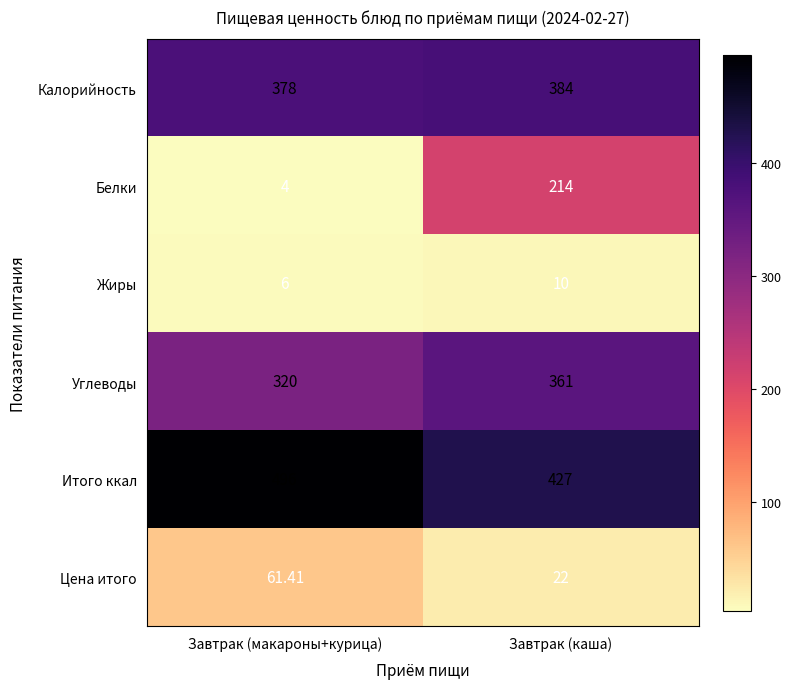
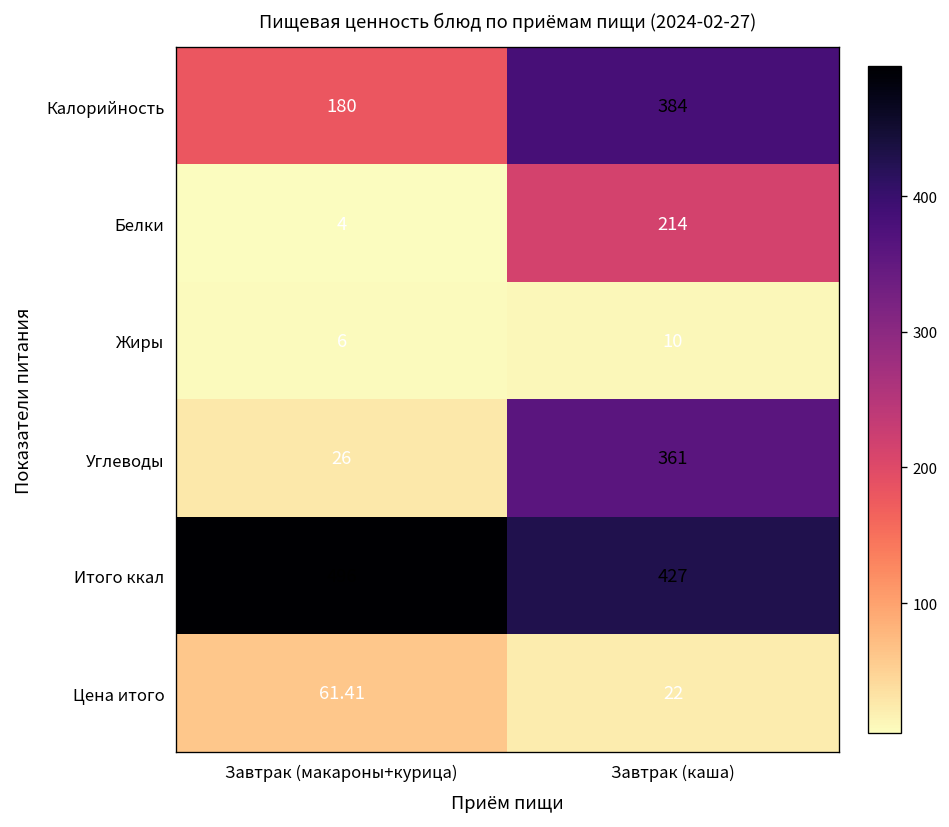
Калорийность, Завтрак (макароны+курица): 378 -> 180
Углеводы, Завтрак (макароны+курица): 320 -> 26
